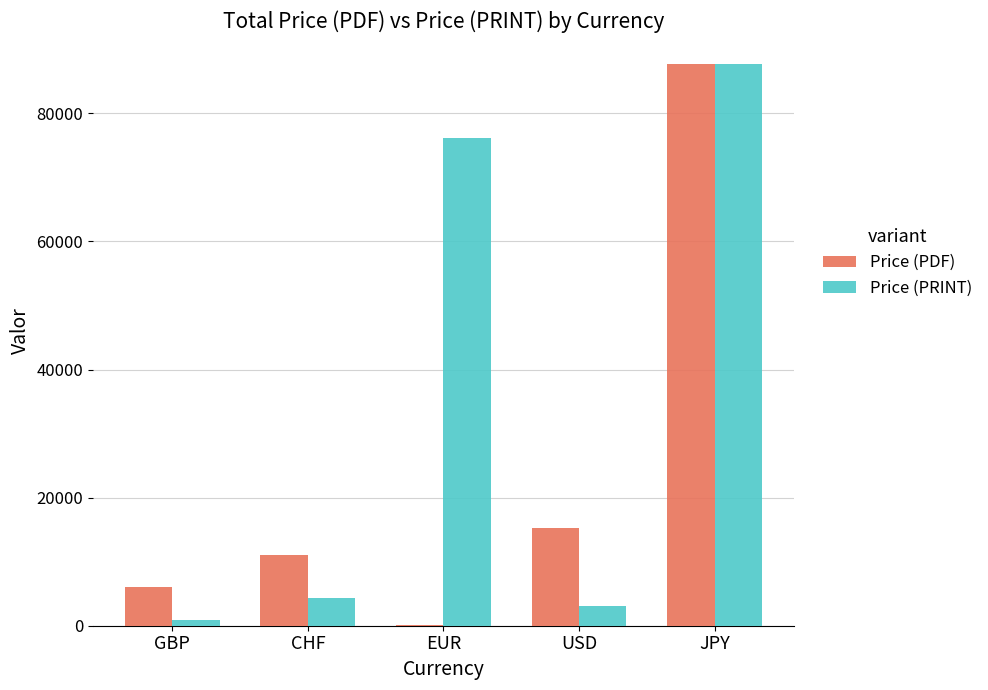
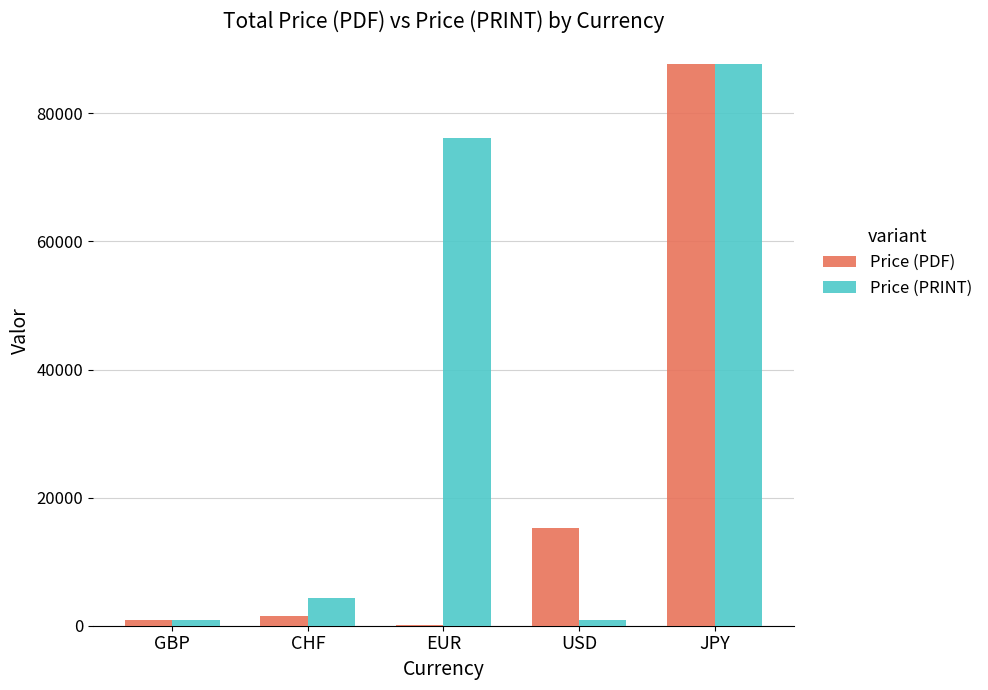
Price (PDF), GBP: 6000 -> 1000
Price (PDF), CHF: 11000 -> 1000
Price (PRINT), USD: 3000 -> 1000
